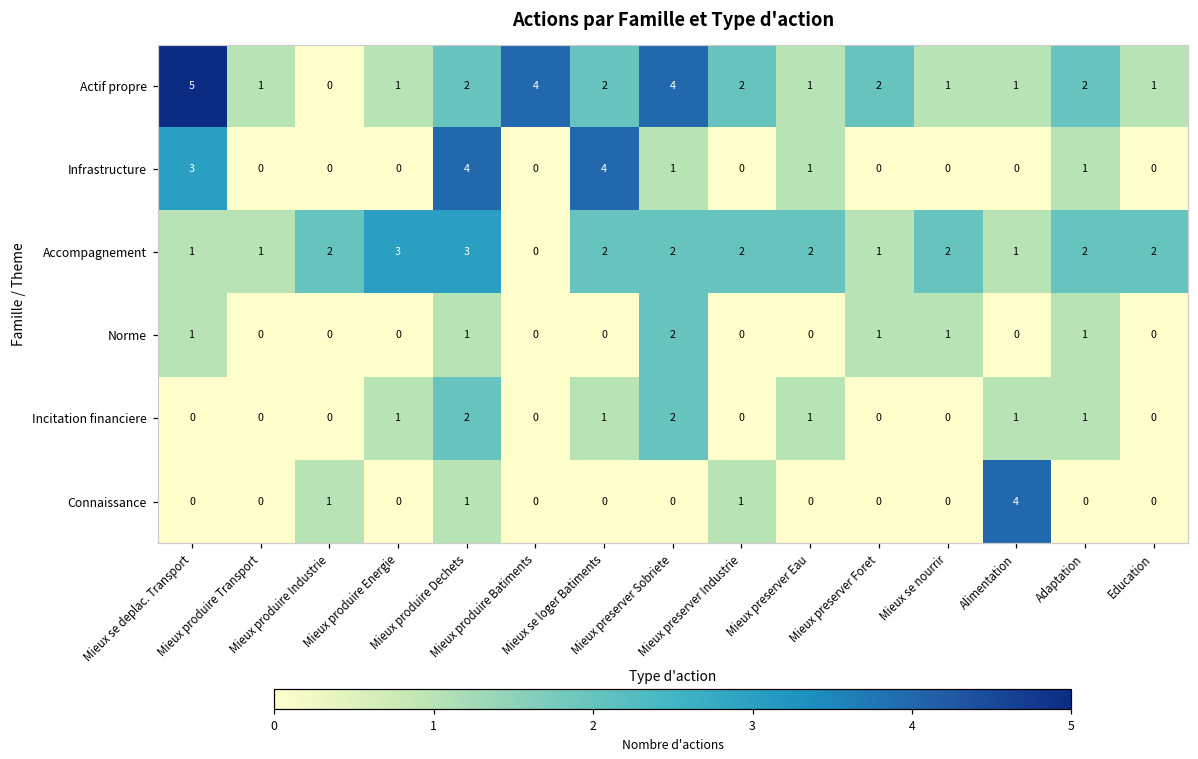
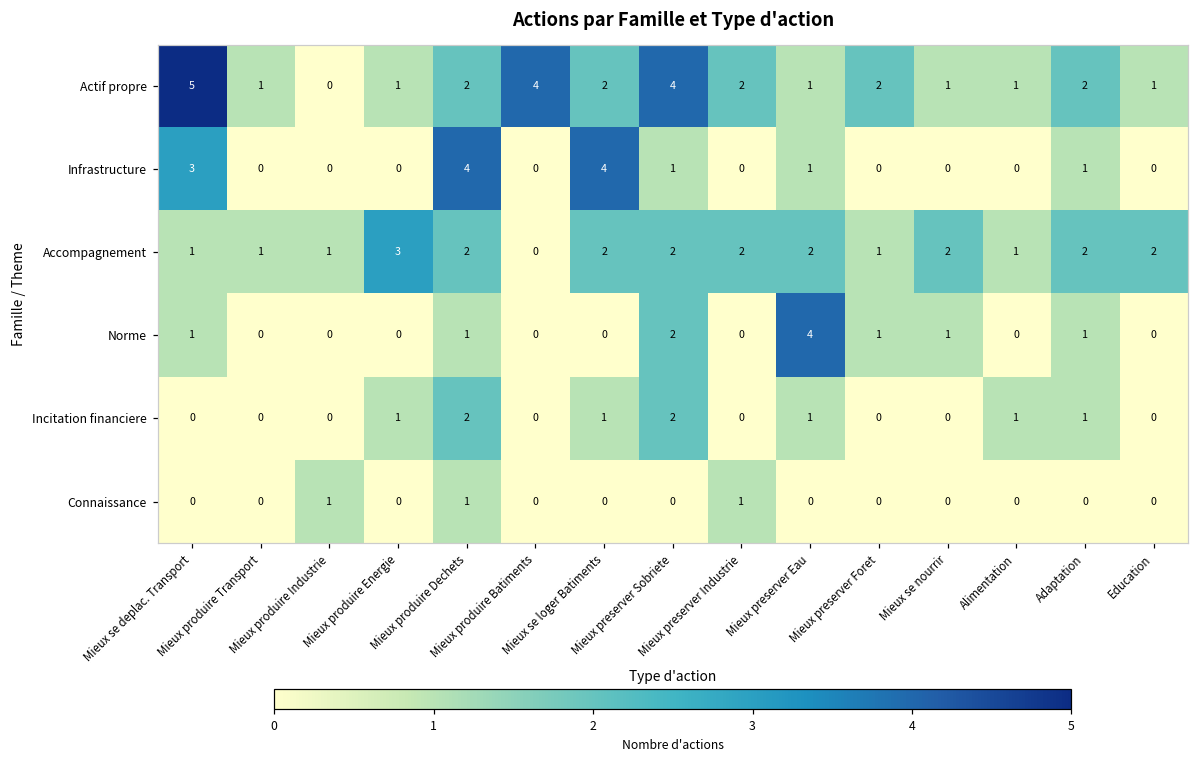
Accompagnement, Mieux produire Industrie: 2 -> 1
Accompagnement, Mieux produire Dechets: 3 -> 2
Norme, Mieux preserver Eau: 0 -> 4
Connaissance, Alimentation: 4 -> 0
